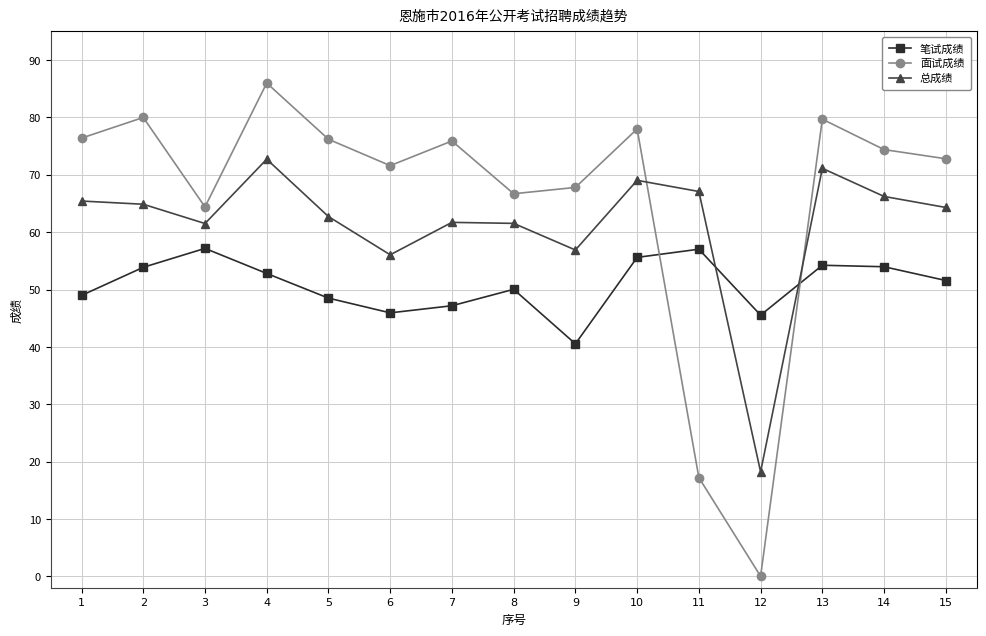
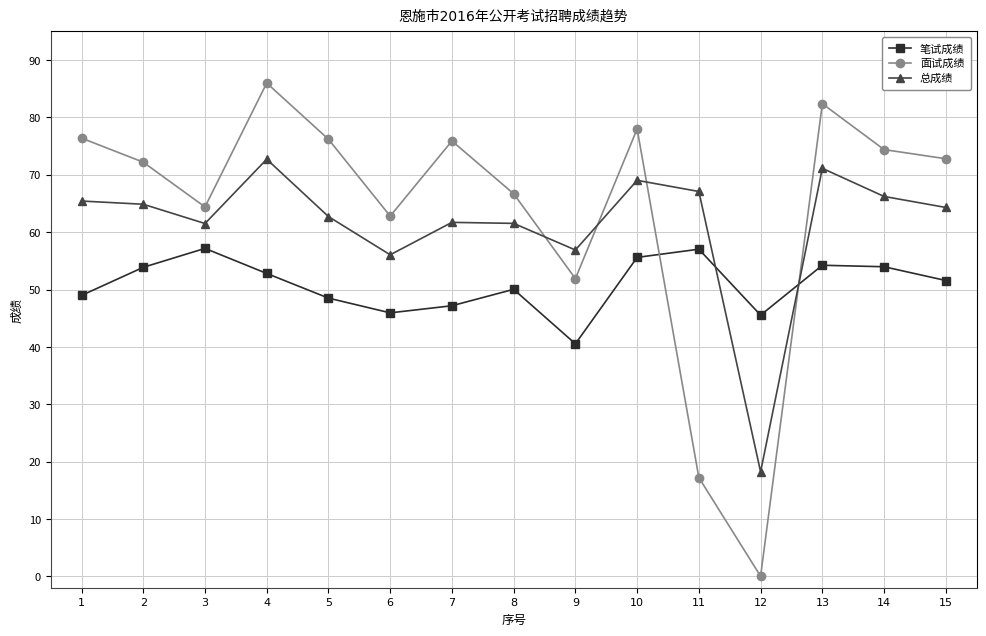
面试成绩, 2: 80 -> 72
面试成绩, 6: 72 -> 63
面试成绩, 9: 68 -> 52
面试成绩, 13: 80 -> 82
